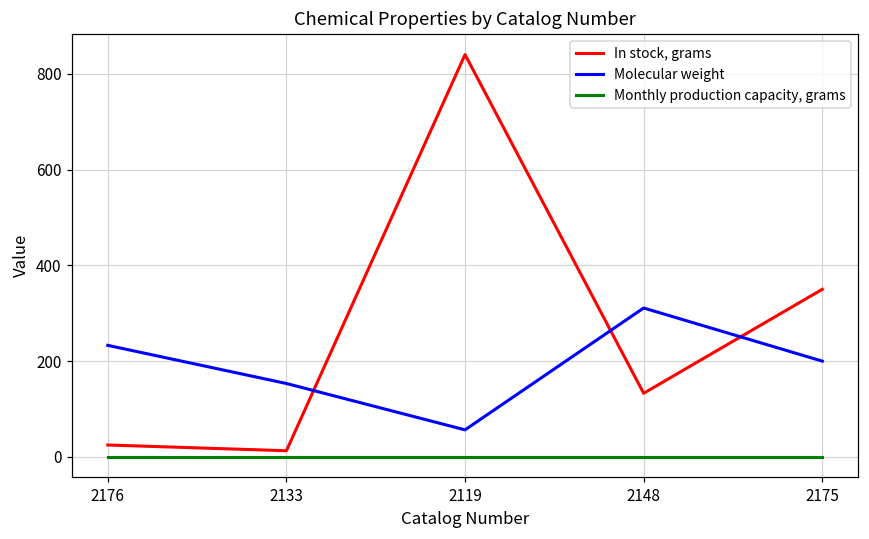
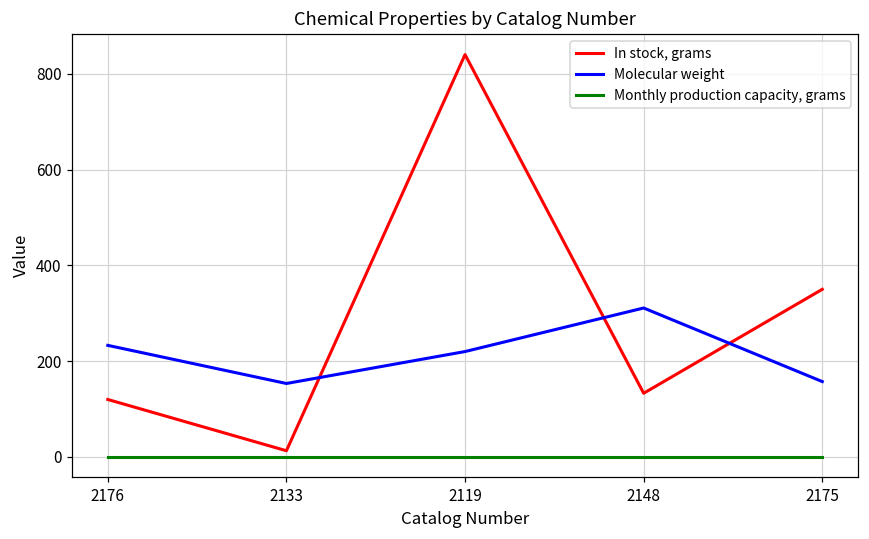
In stock, grams, 2176: 30 -> 120
Molecular weight, 2119: 60 -> 220
Molecular weight, 2175: 200 -> 160
